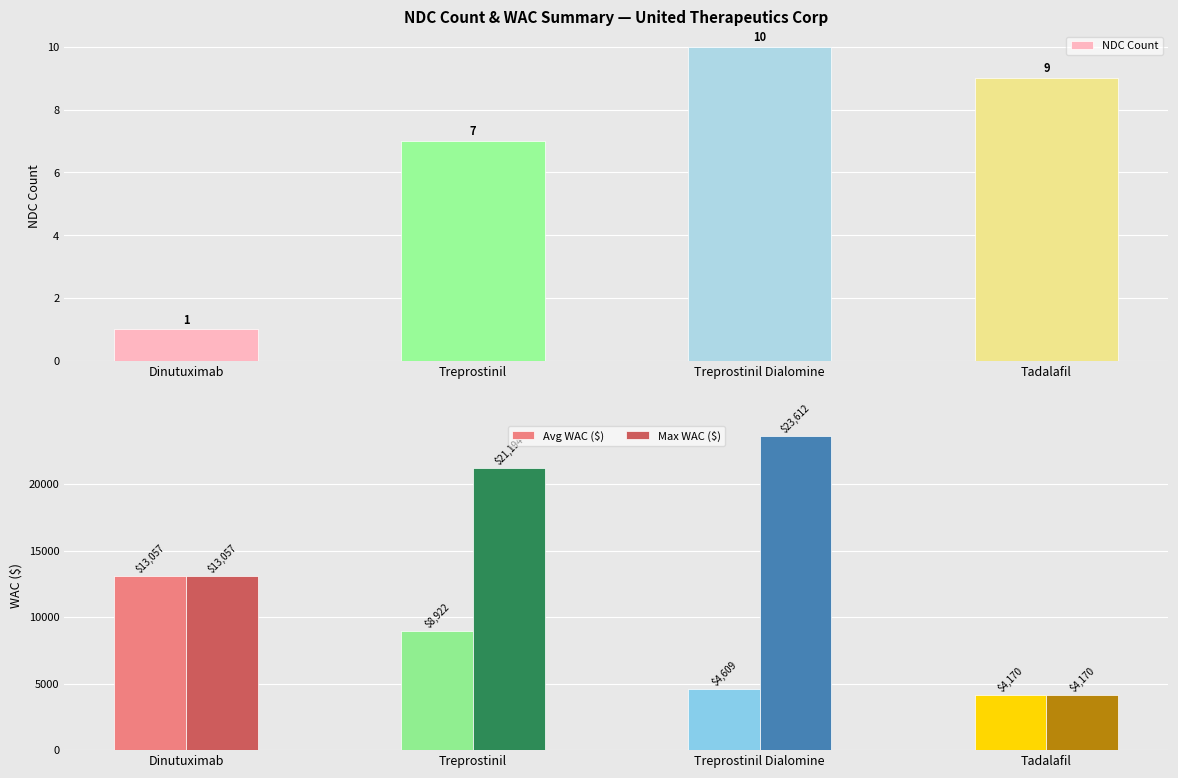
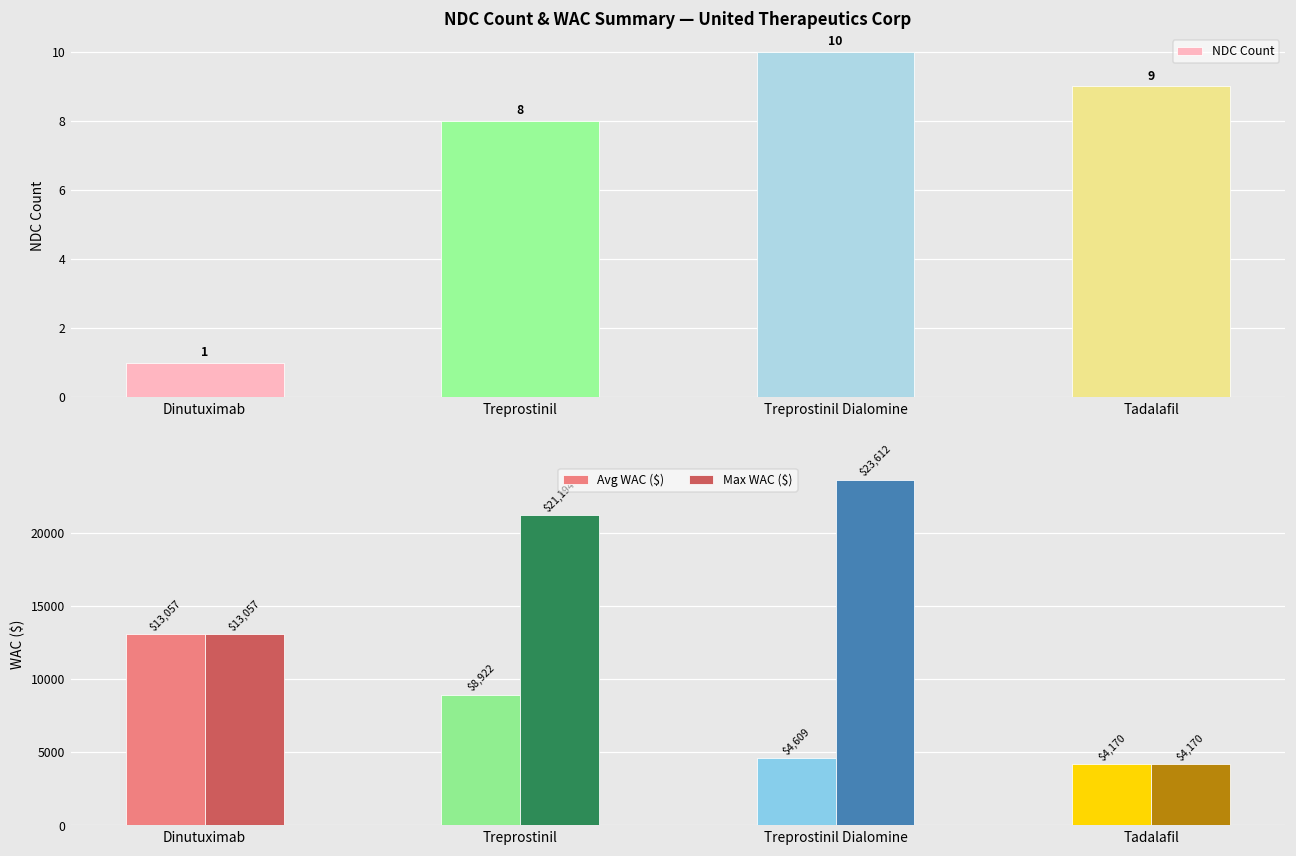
NDC Count & WAC Summary — United Therapeutics Corp, Treprostinil: 7 -> 8
